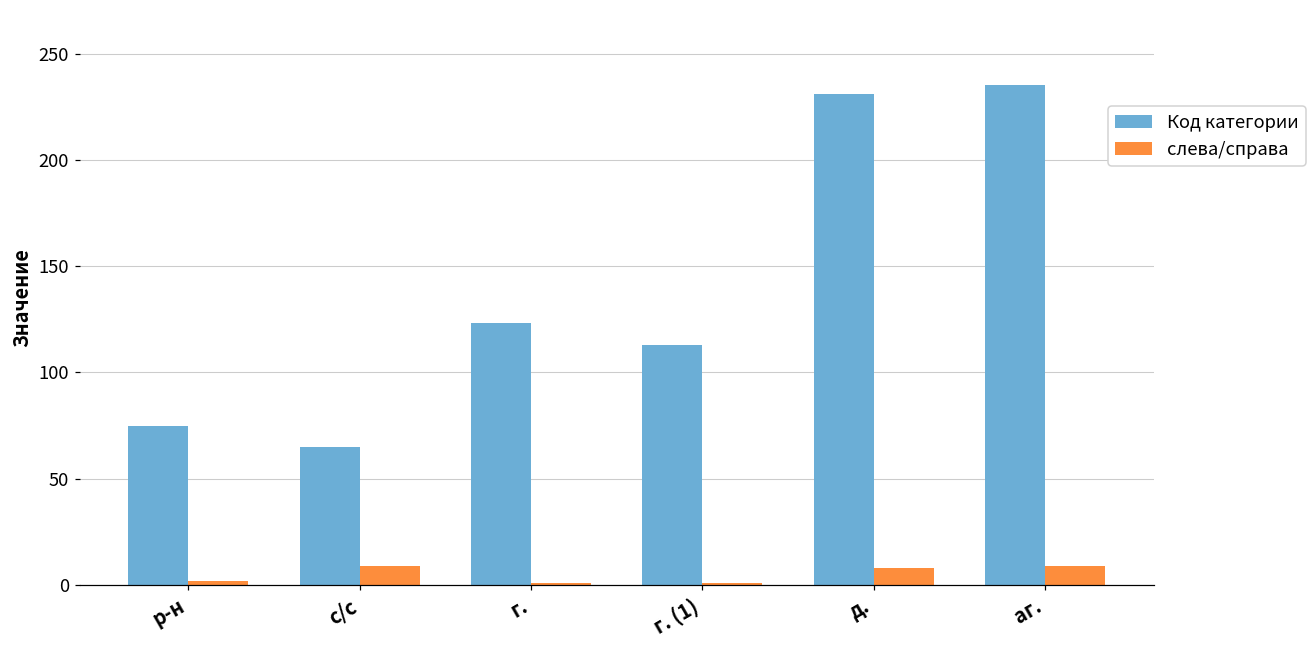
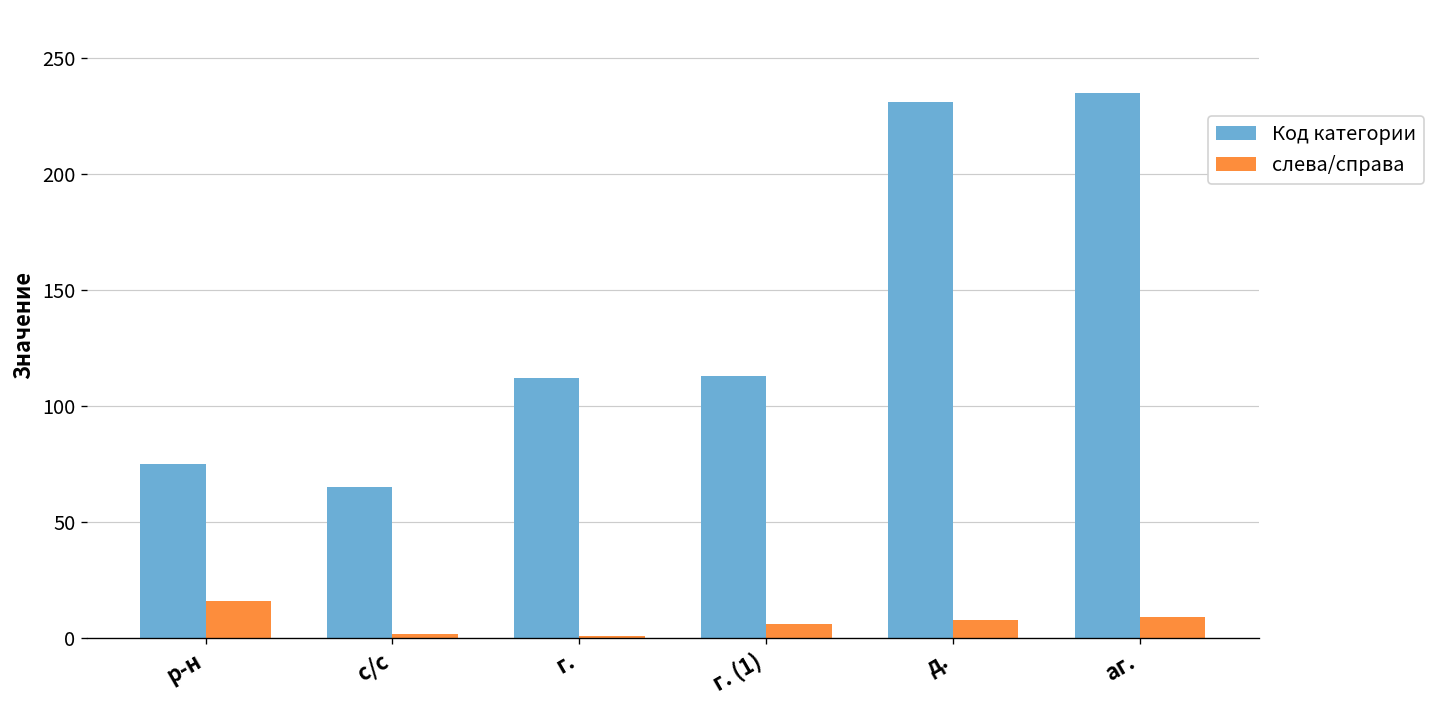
слева/справа, р-н: 2 -> 16
слева/справа, с/с: 9 -> 2
Код категории, г.: 123 -> 112
слева/справа, г. (1): 1 -> 6
